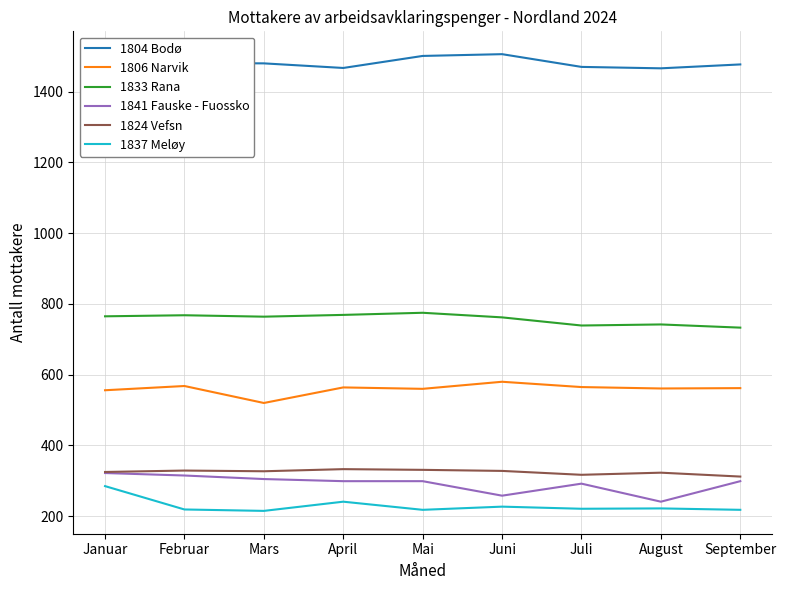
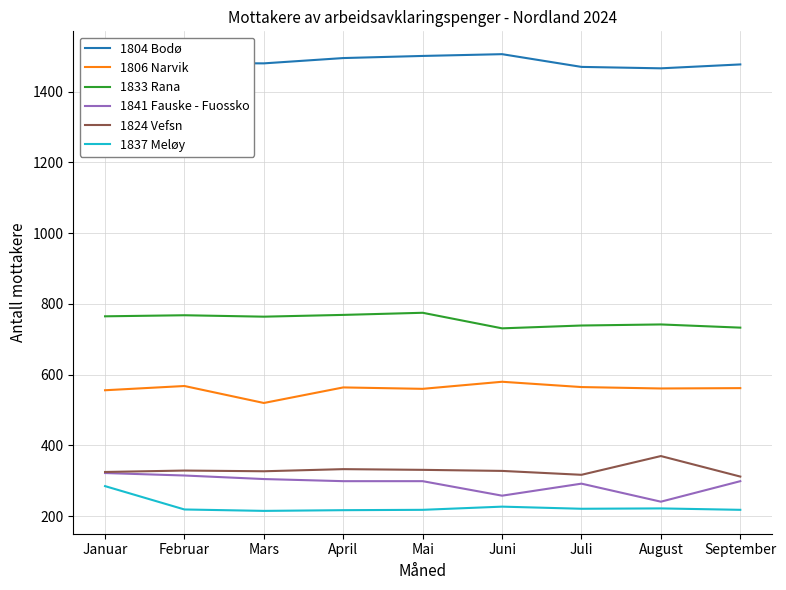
1804 Bodø, April: 1470 -> 1500
1837 Meløy, April: 240 -> 220
1833 Rana, Juni: 760 -> 730
1824 Vefsn, August: 320 -> 370
